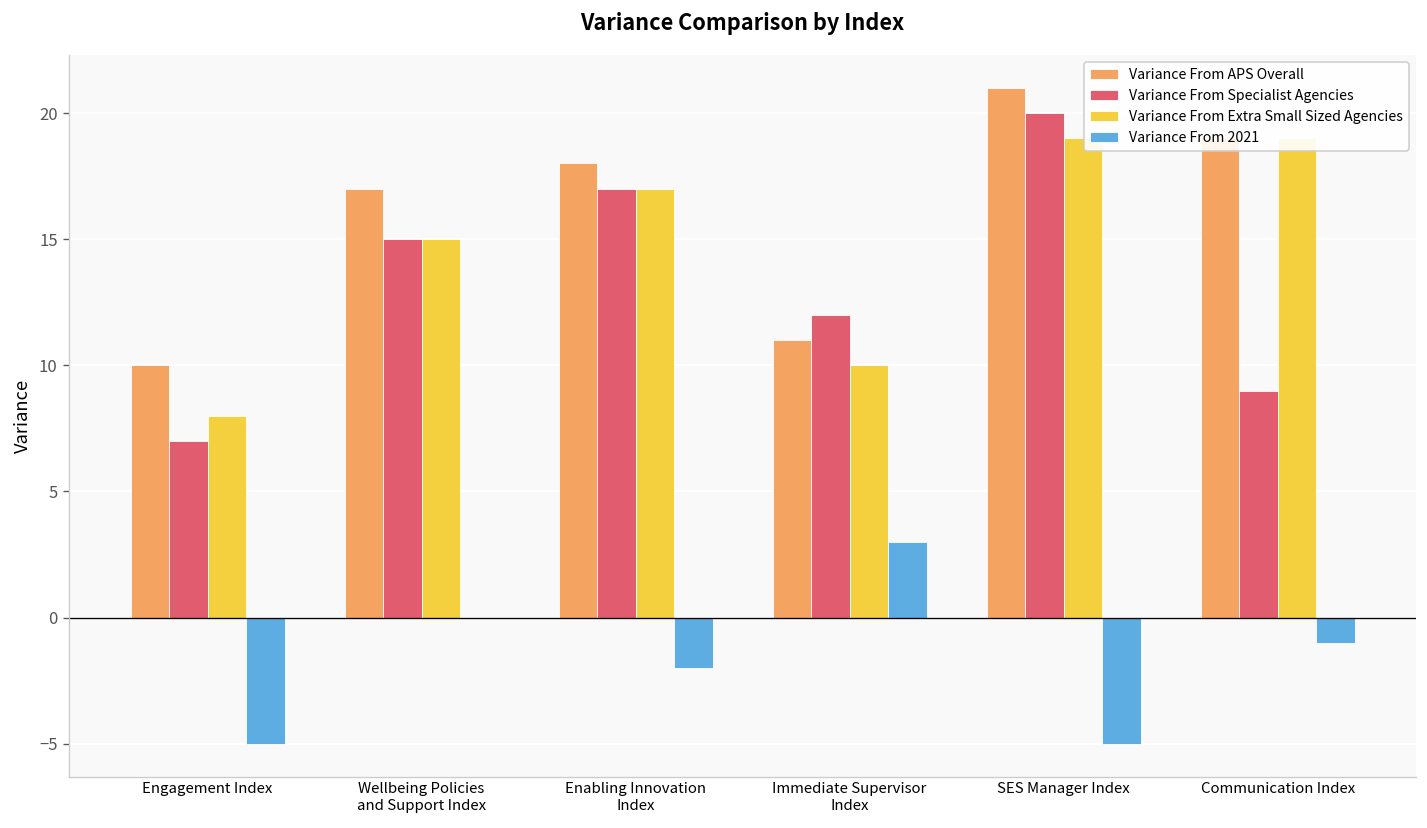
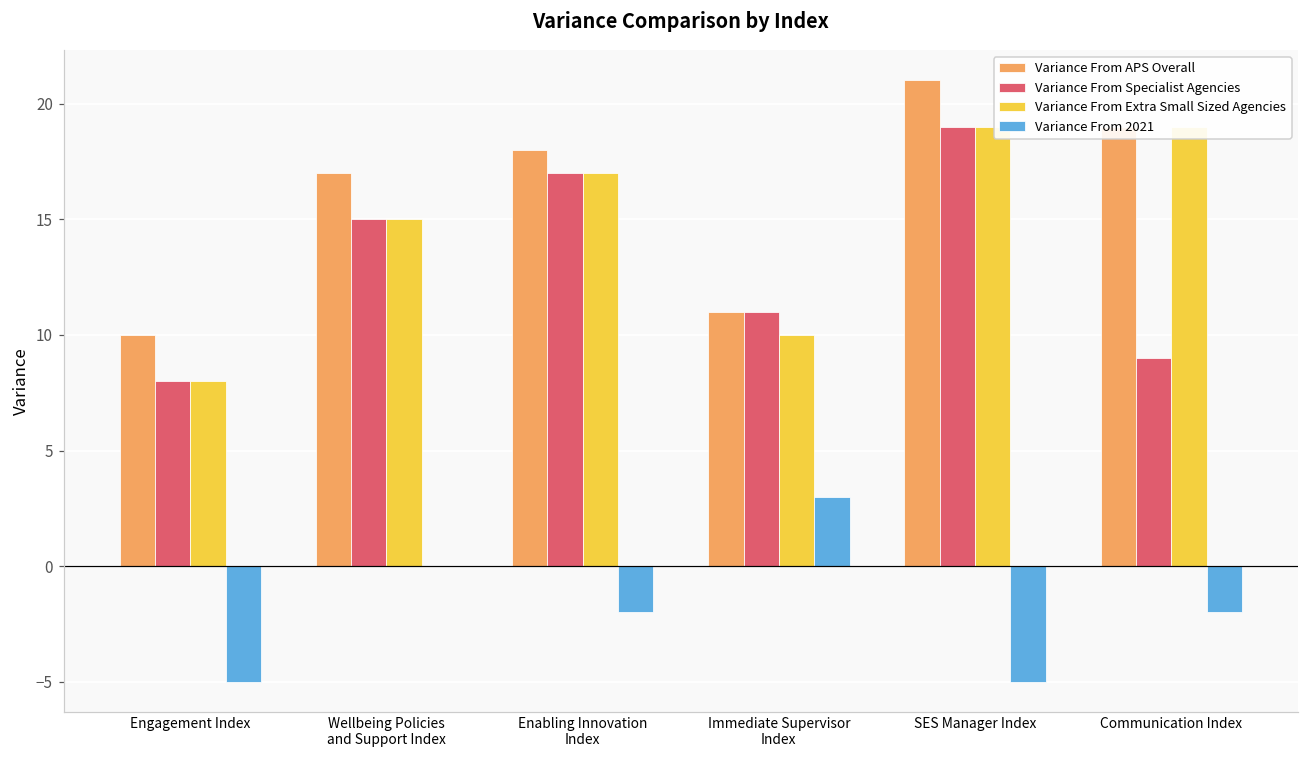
Variance From Specialist Agencies, Engagement Index: 7 -> 8
Variance From Specialist Agencies, Immediate Supervisor Index: 12 -> 11
Variance From Specialist Agencies, SES Manager Index: 20 -> 19
Variance From 2021, Communication Index: -1 -> -2
